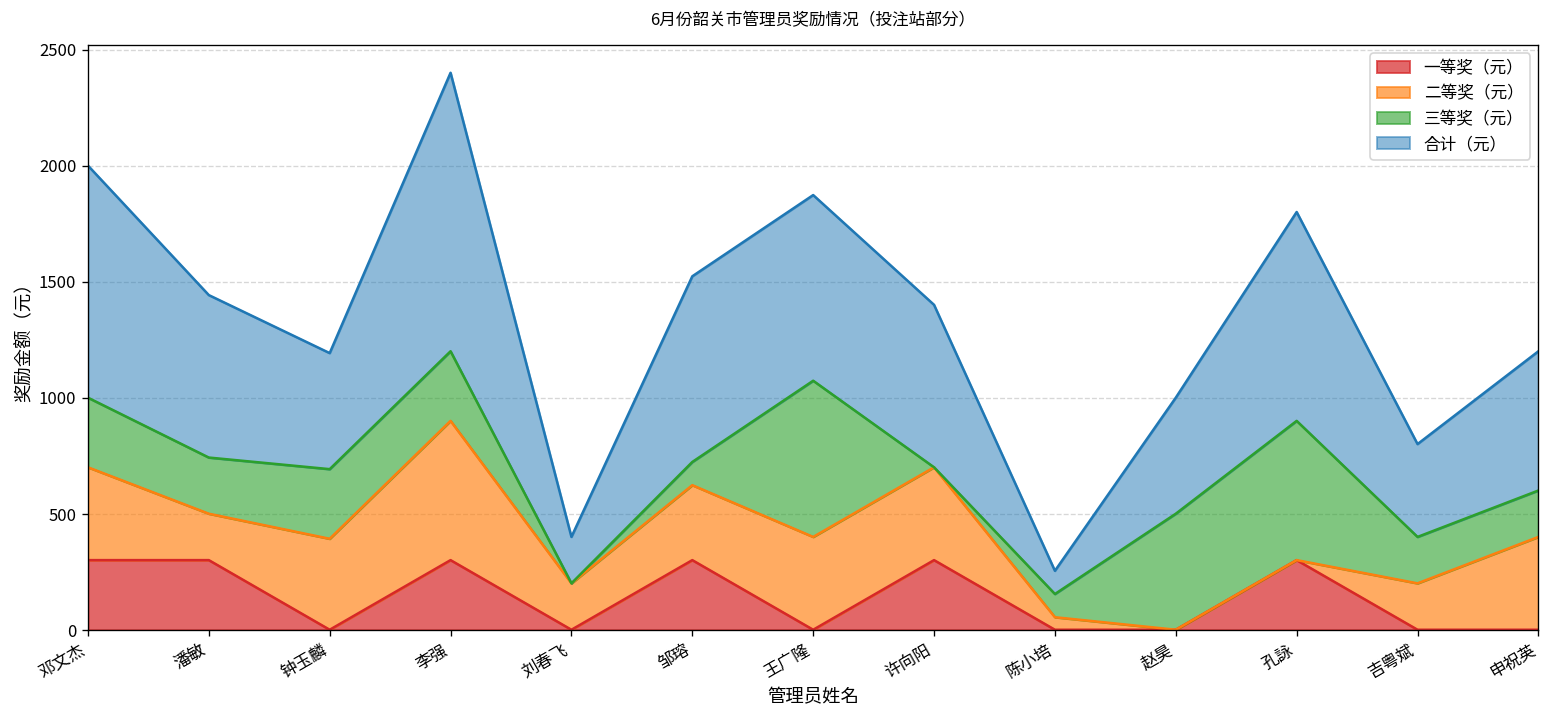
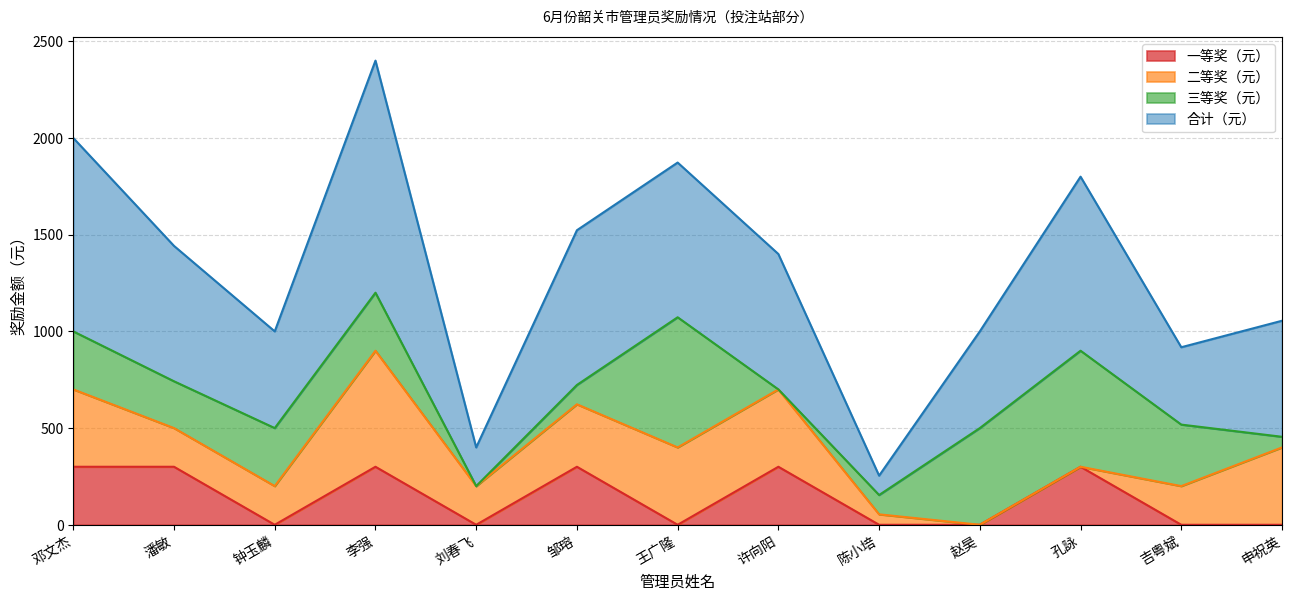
二等奖（元）, 钟玉麟: 390 -> 200
三等奖（元）, 吉粤斌: 200 -> 320
三等奖（元）, 申祝英: 200 -> 60
